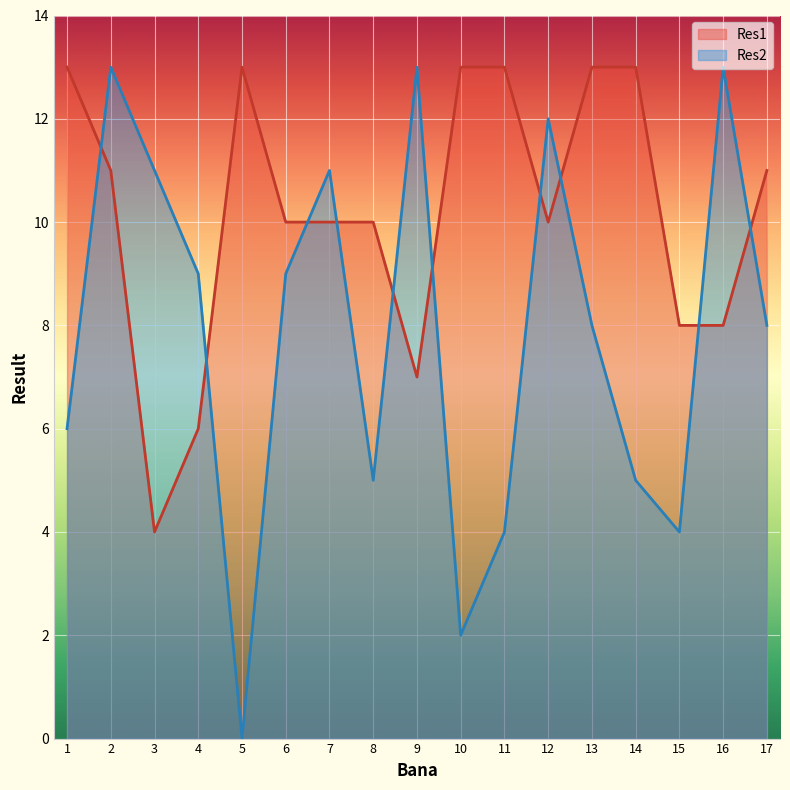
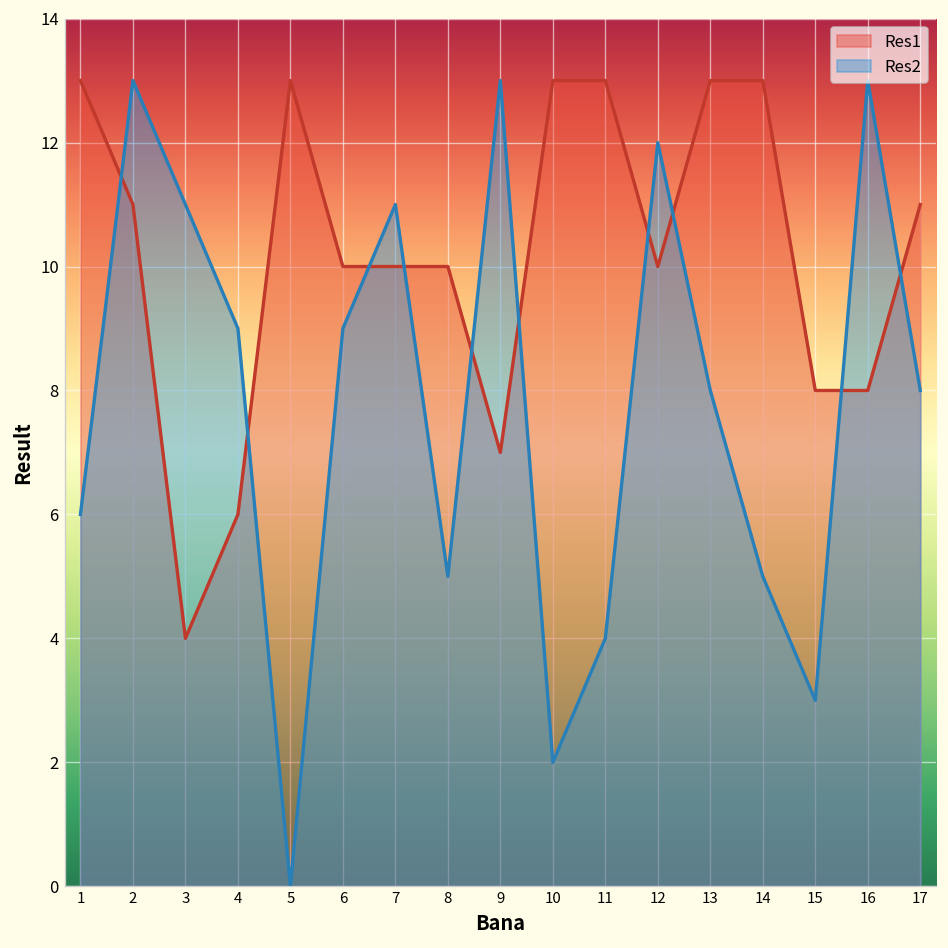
Res2, 15: 4 -> 3
